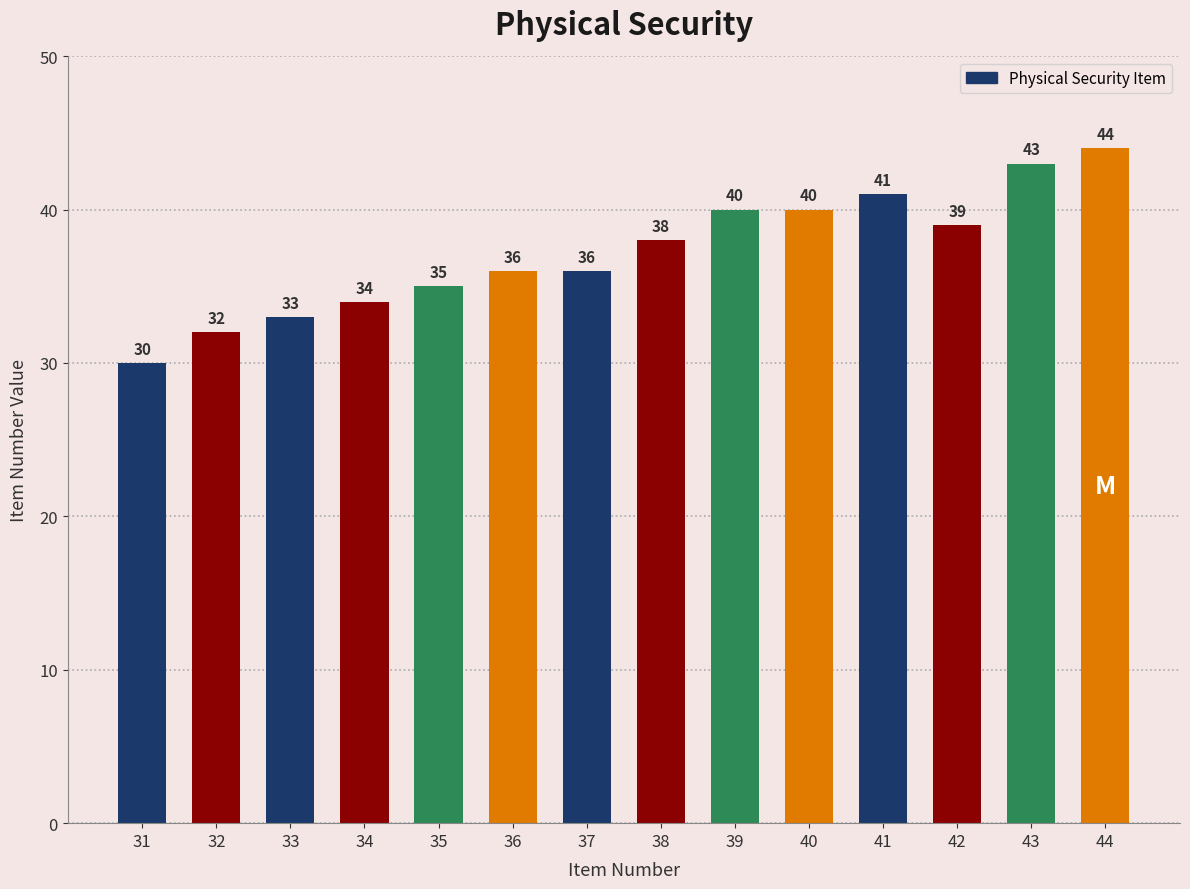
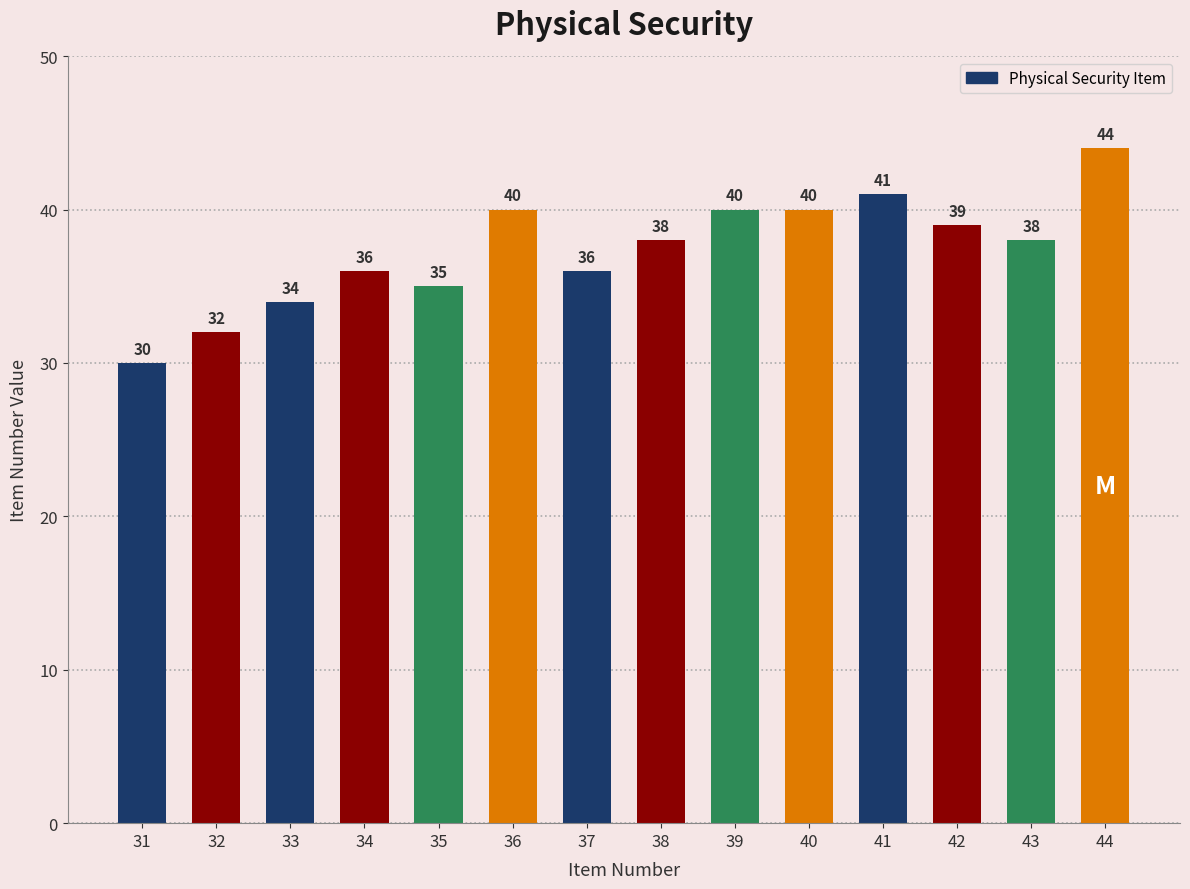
33: 33 -> 34
34: 34 -> 36
36: 36 -> 40
43: 43 -> 38
